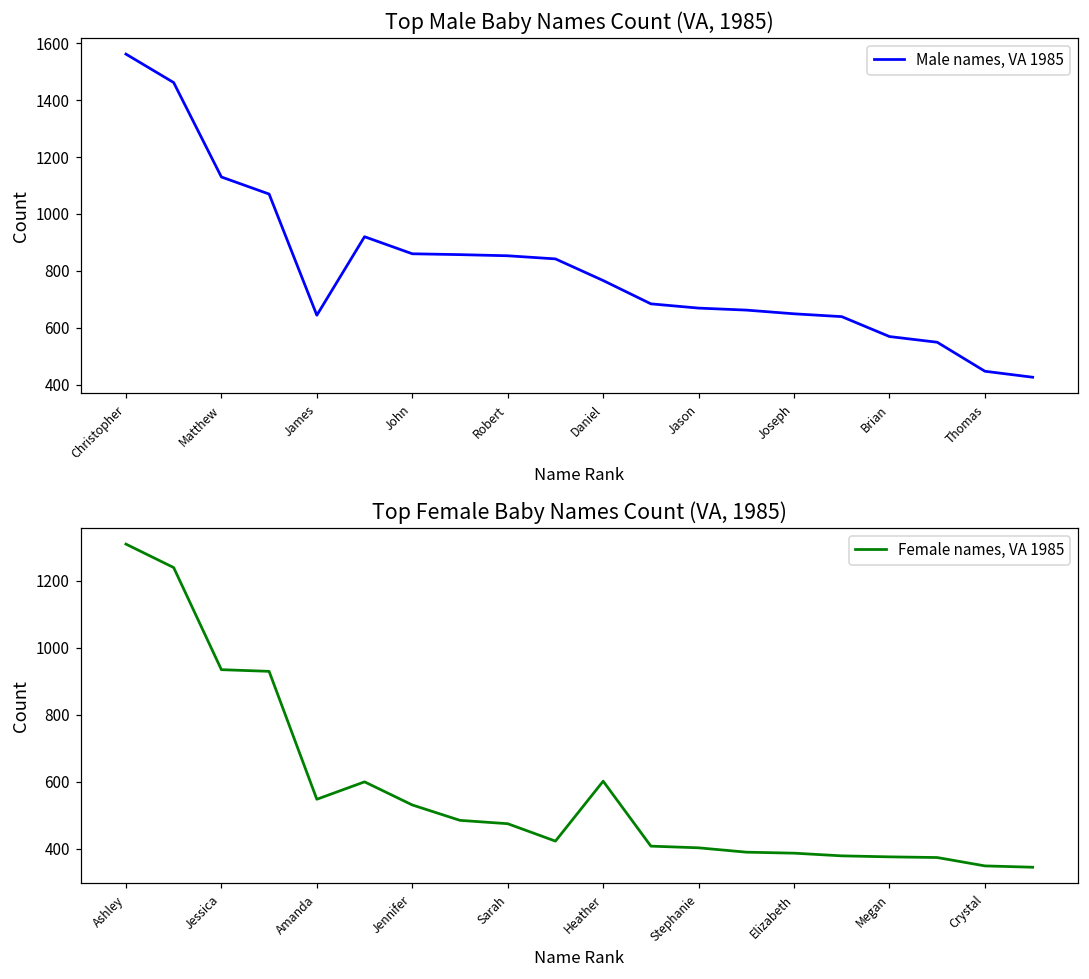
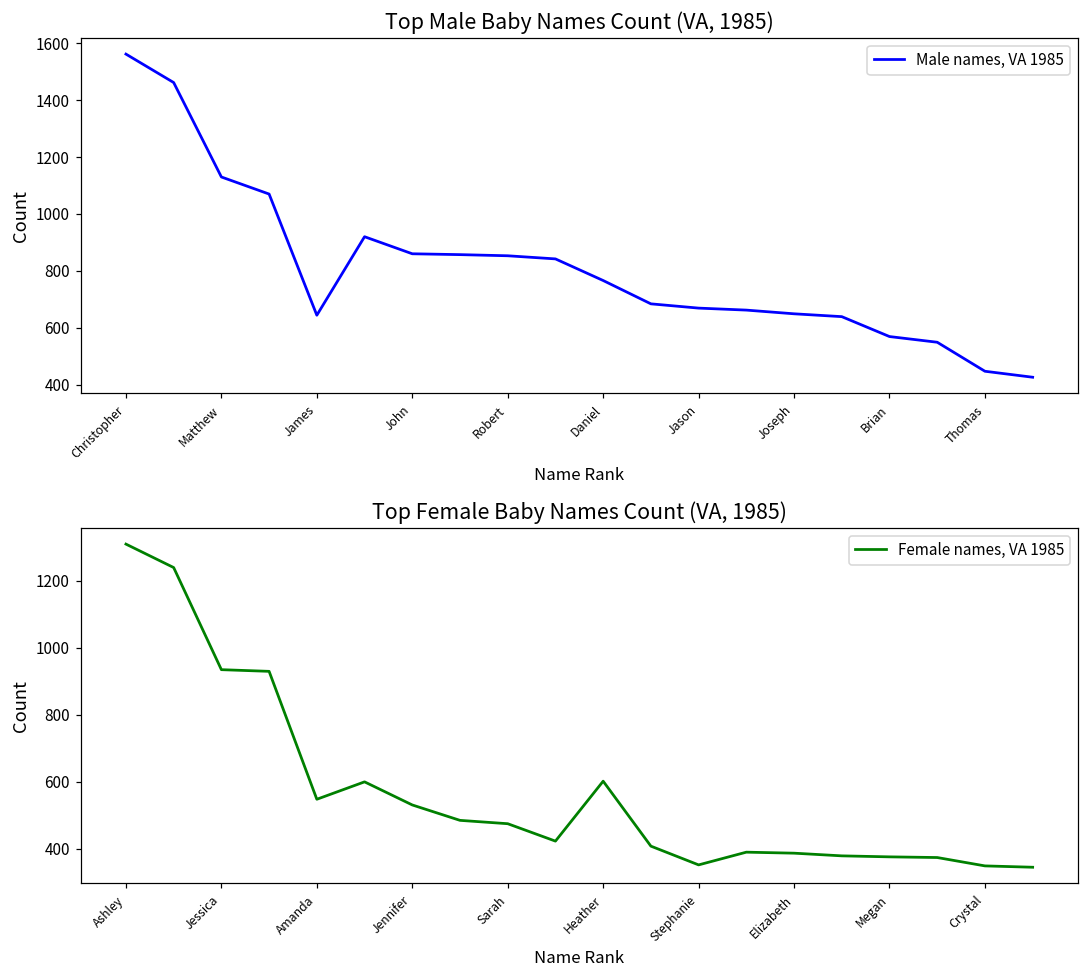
Top Female Baby Names Count (VA, 1985), Stephanie: 400 -> 350
